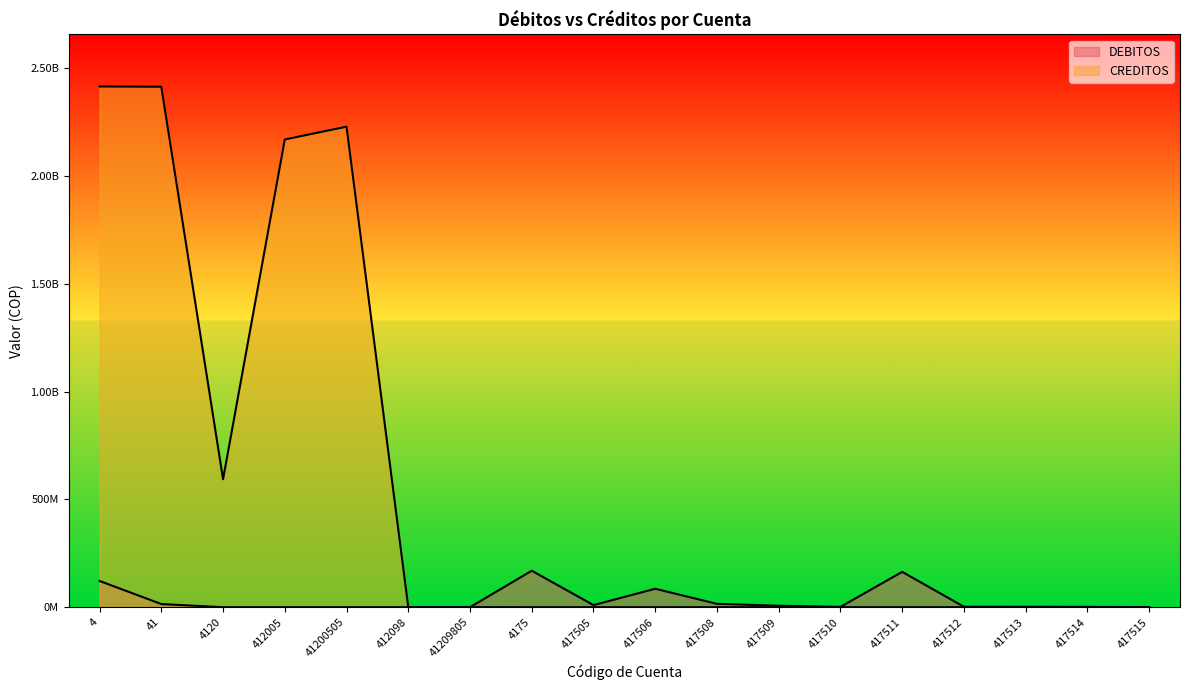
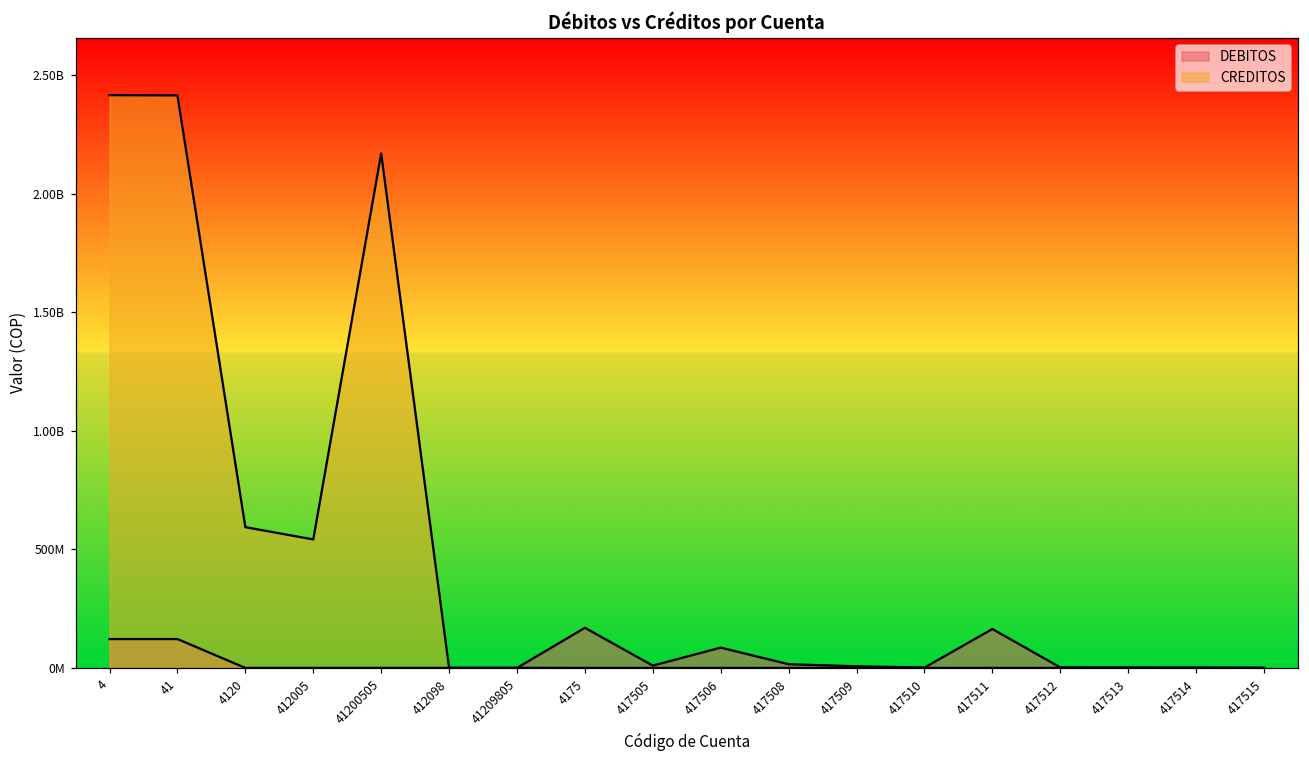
DEBITOS, 41: 10000000 -> 120000000
CREDITOS, 412005: 2170000000 -> 540000000
CREDITOS, 41200505: 2230000000 -> 2170000000
